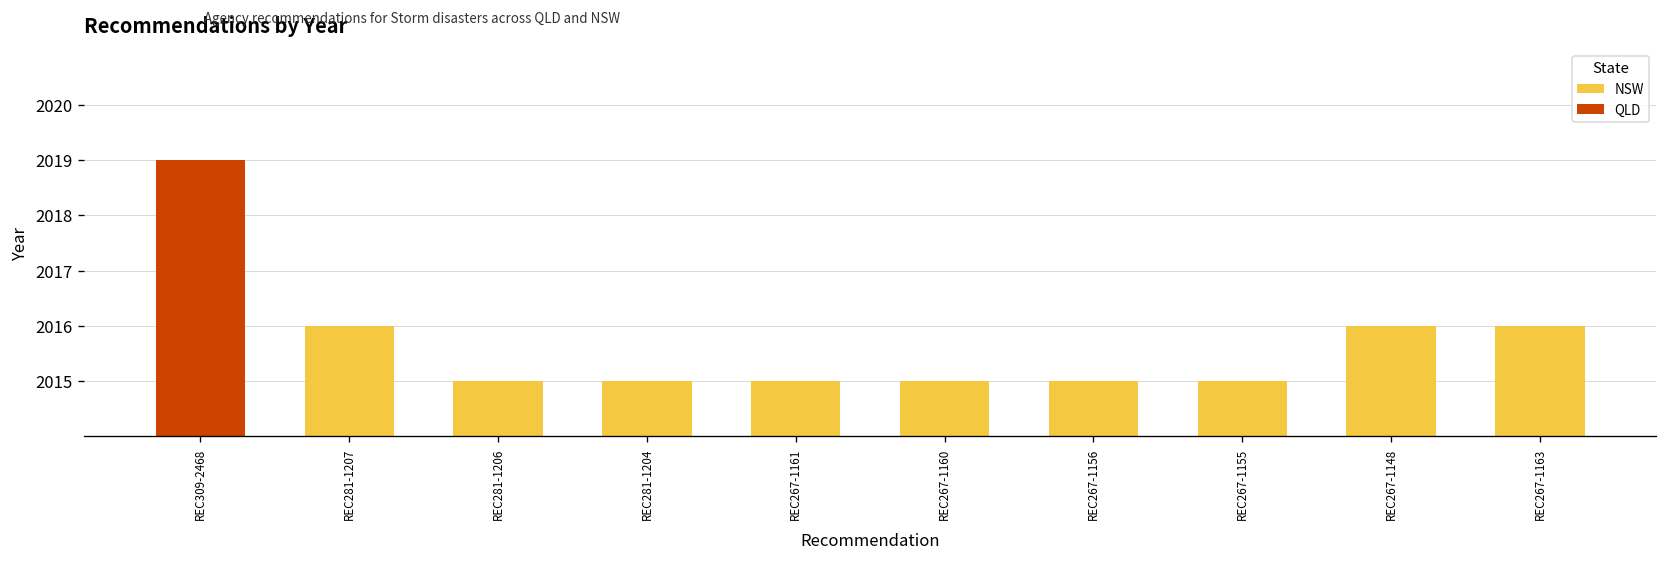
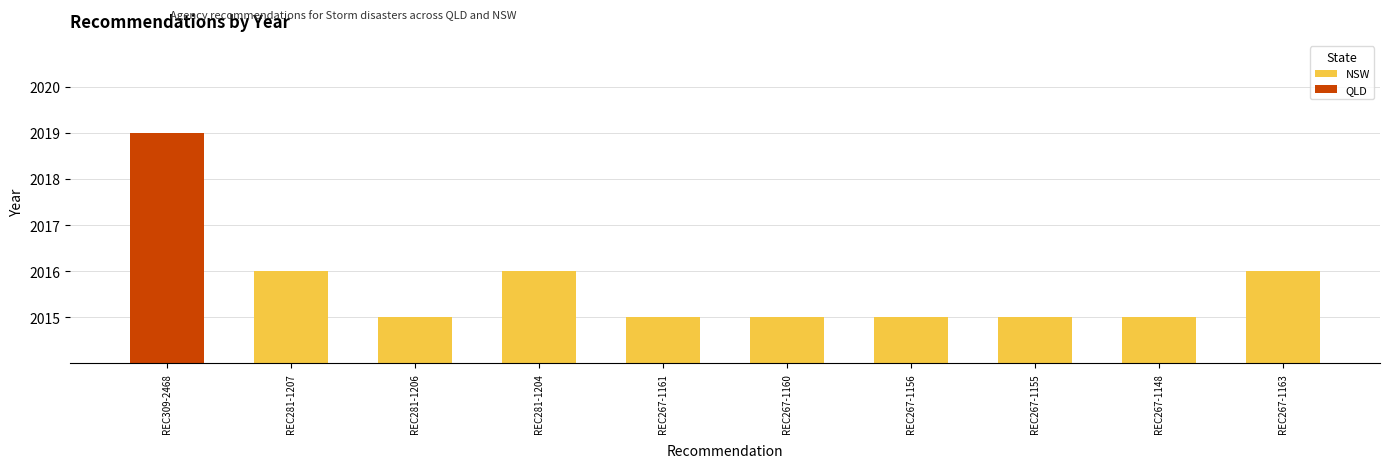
NSW, REC281-1204: 2015 -> 2016
NSW, REC267-1148: 2016 -> 2015
